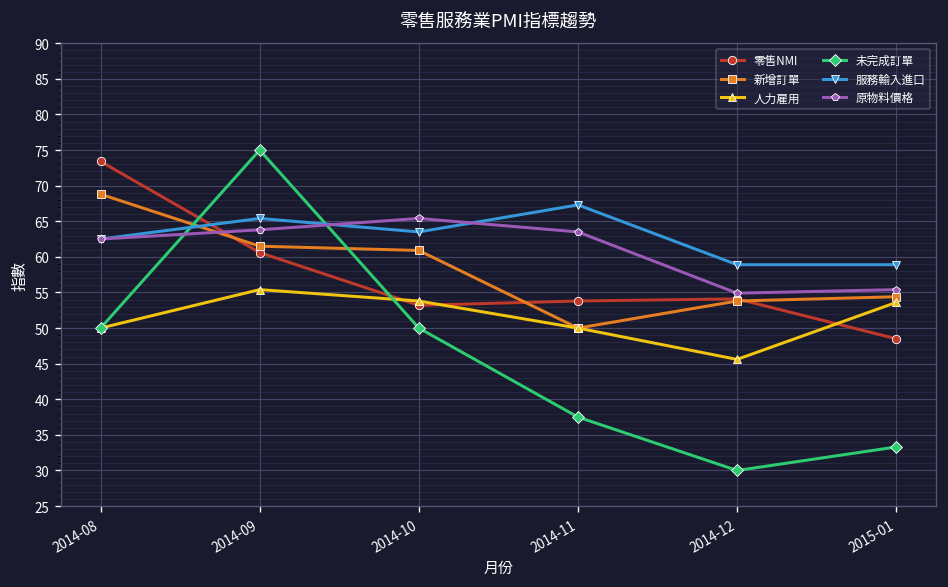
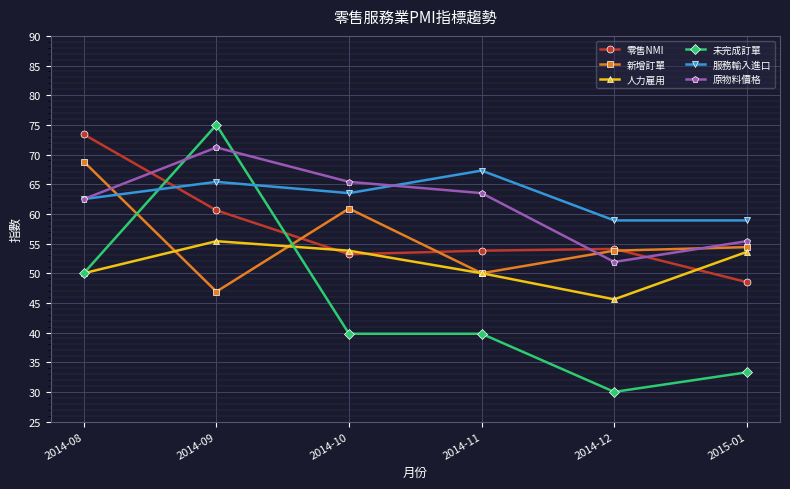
新增訂單, 2014-09: 62 -> 47
原物料價格, 2014-09: 64 -> 71
未完成訂單, 2014-10: 50 -> 40
未完成訂單, 2014-11: 38 -> 40
原物料價格, 2014-12: 55 -> 52
